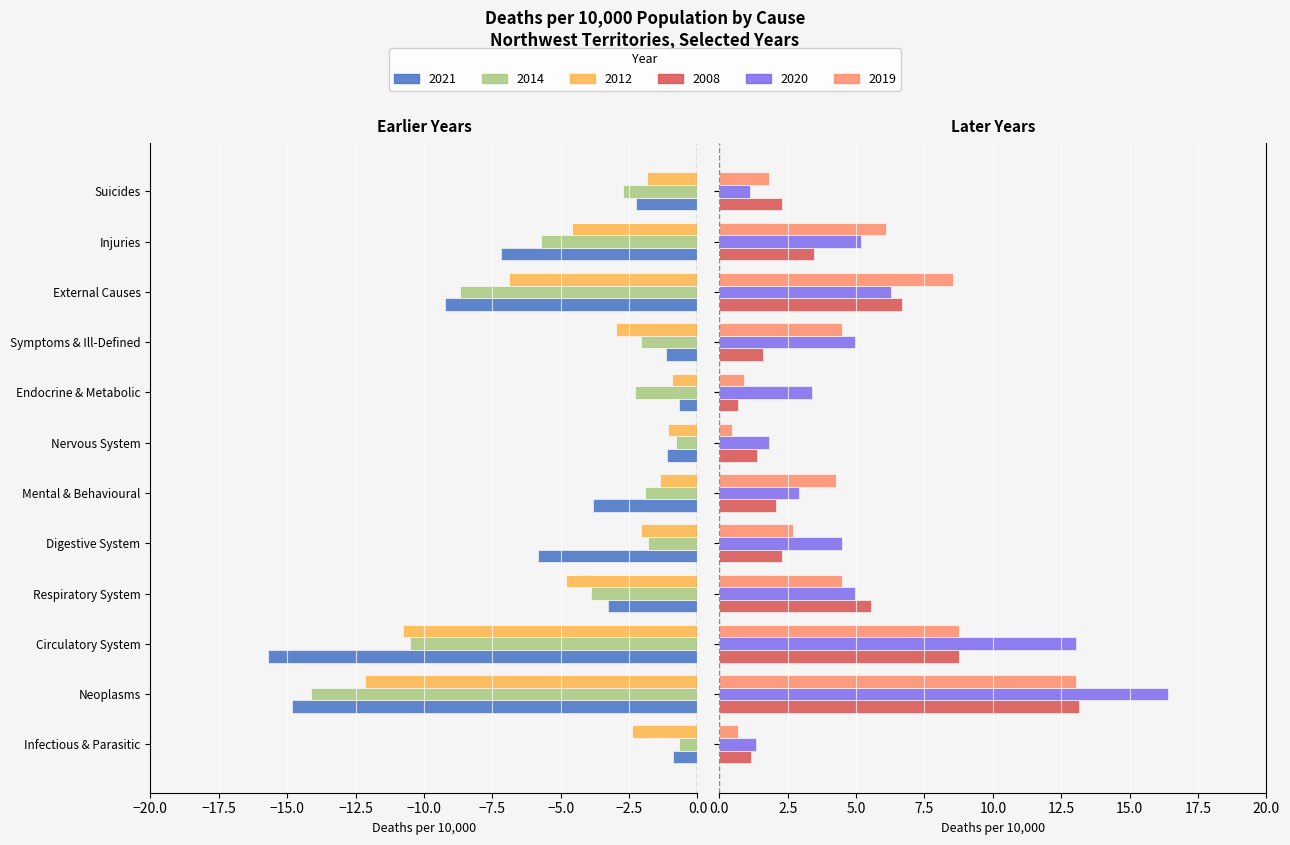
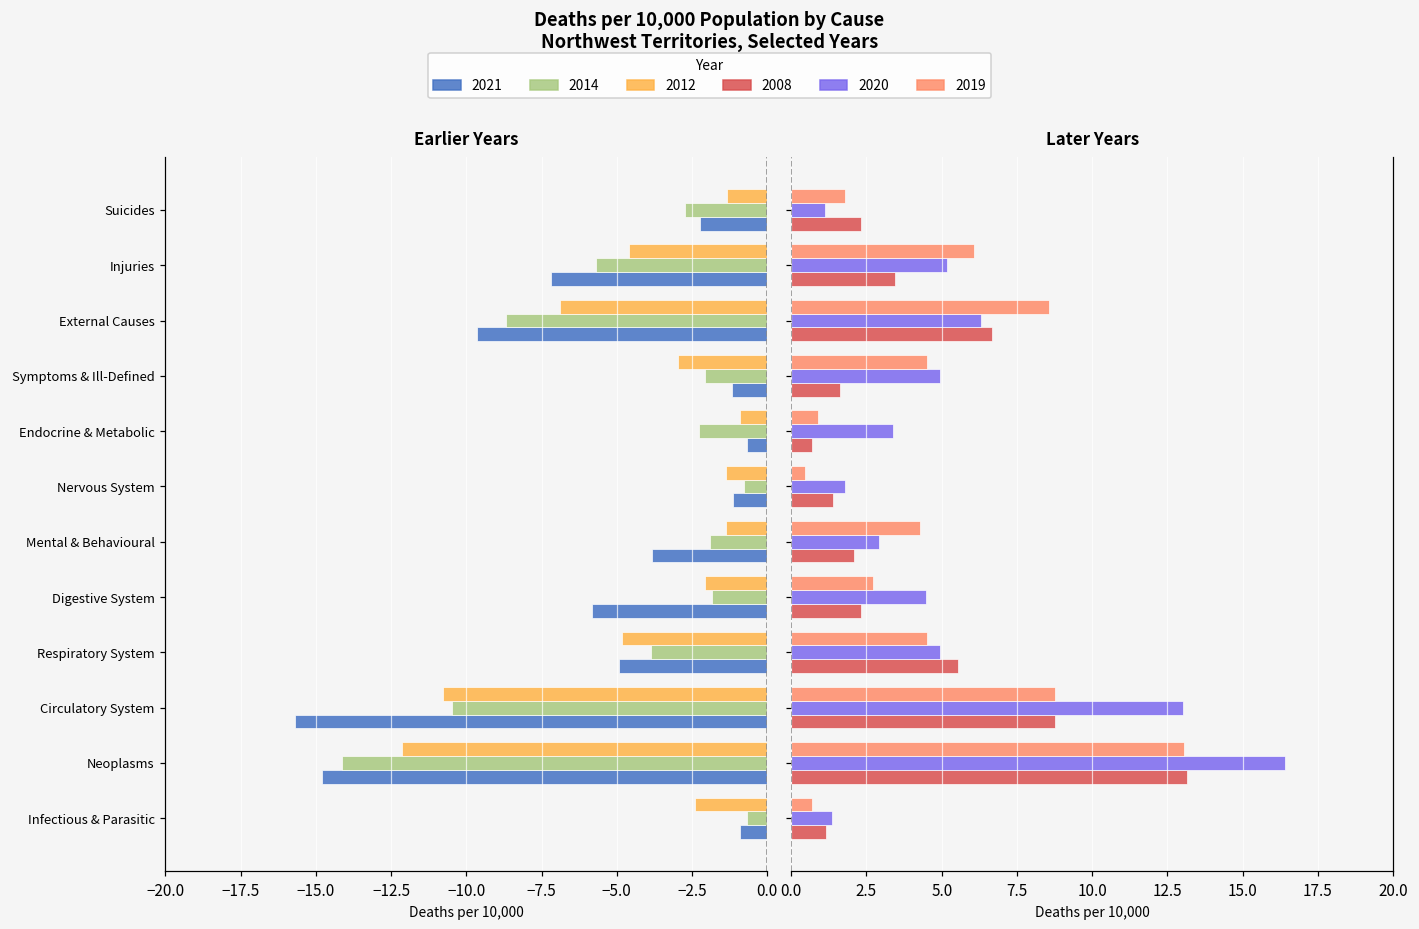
Earlier Years, 2012, Suicides: -1.8 -> -1.3
Earlier Years, 2021, External Causes: -9.2 -> -9.6
Earlier Years, 2012, Nervous System: -1.1 -> -1.4
Earlier Years, 2021, Respiratory System: -3.3 -> -4.9
